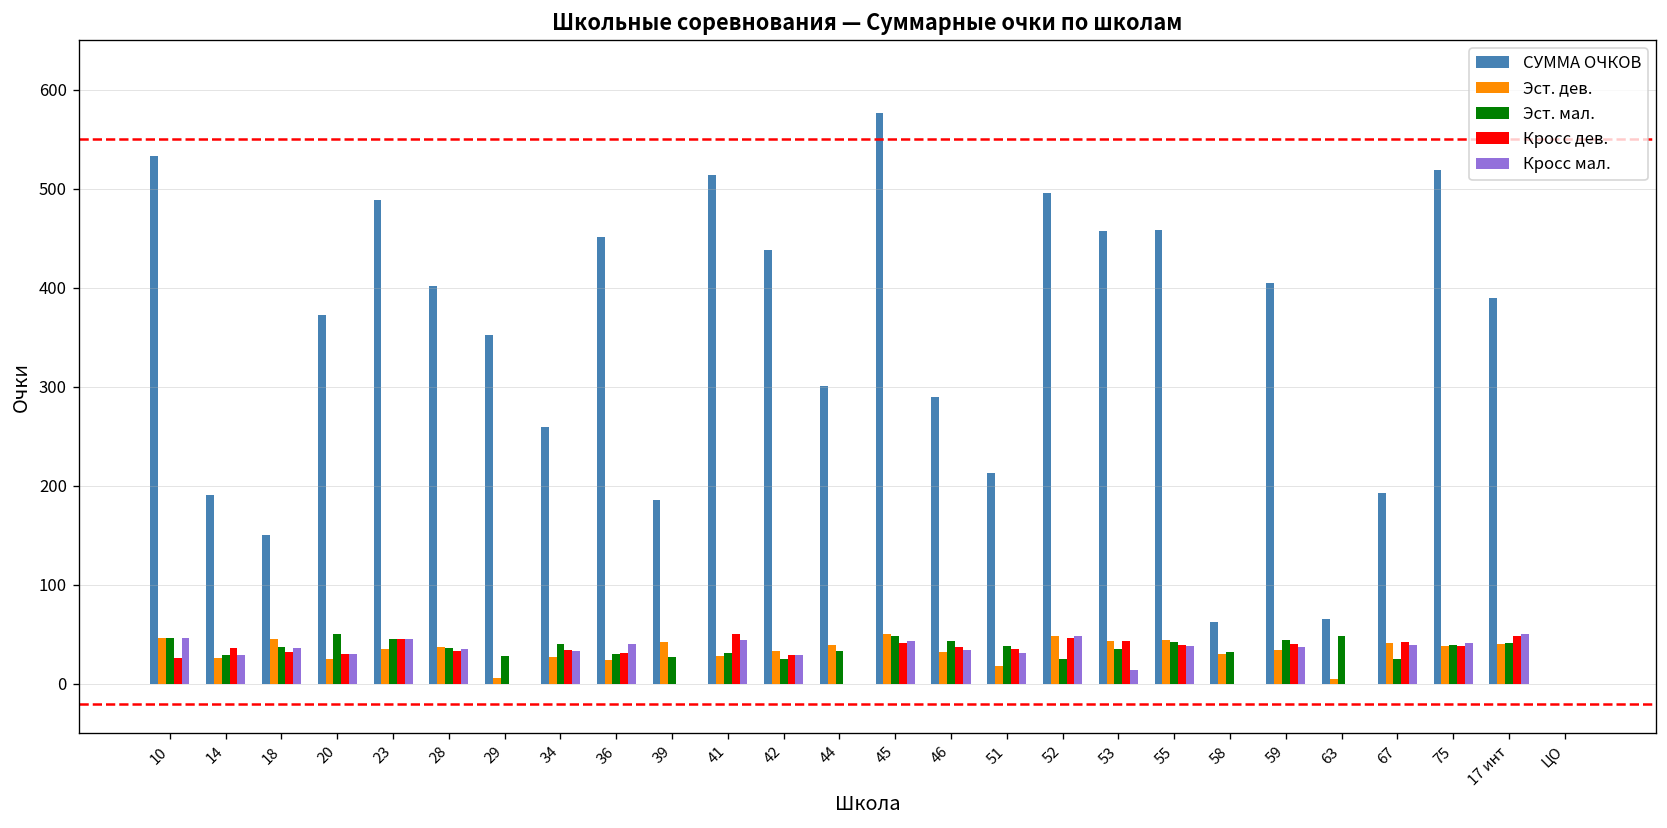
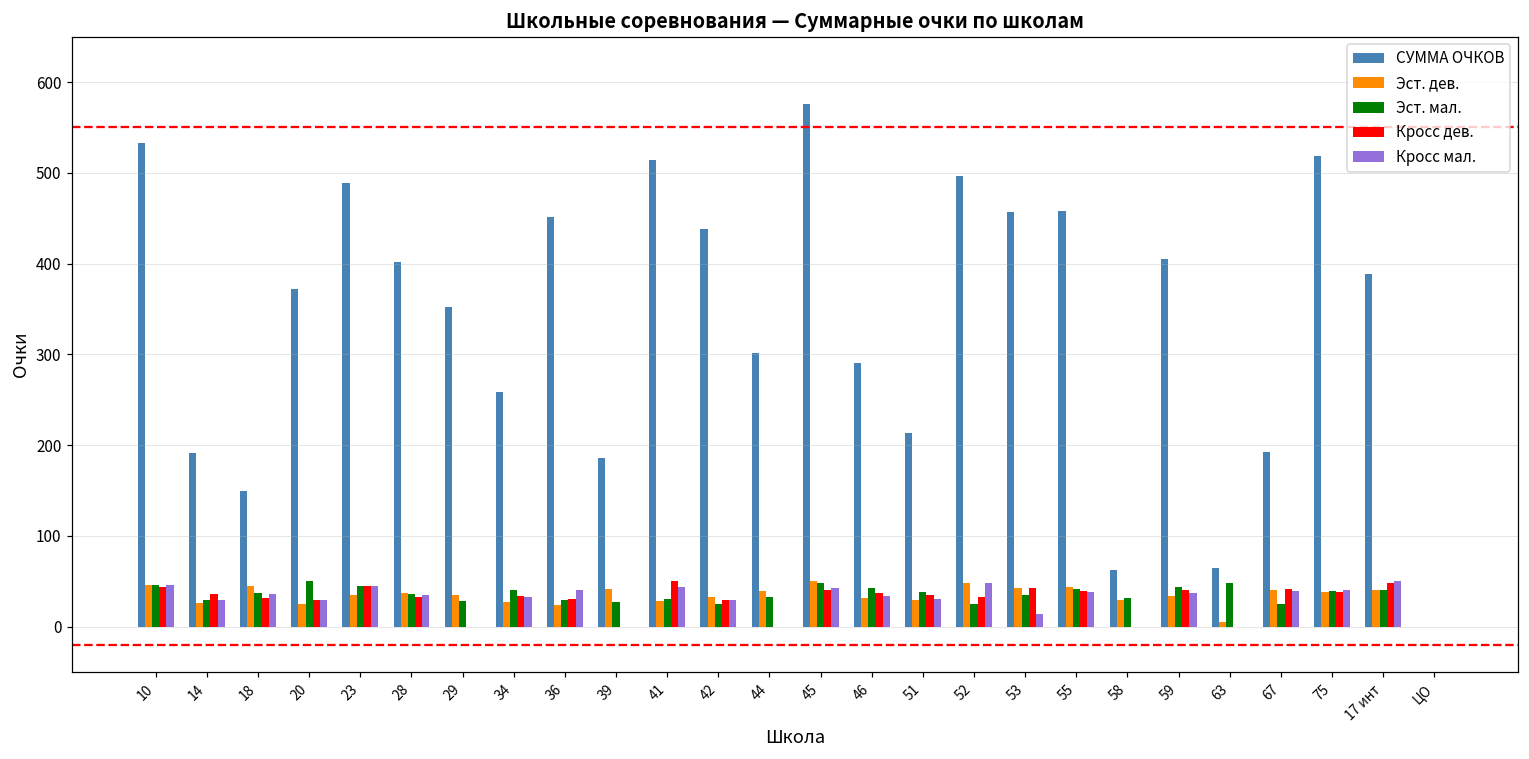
Кросс дев., 10: 30 -> 40
Эст. дев., 29: 10 -> 40
Эст. дев., 51: 20 -> 30
Кросс дев., 52: 50 -> 30
